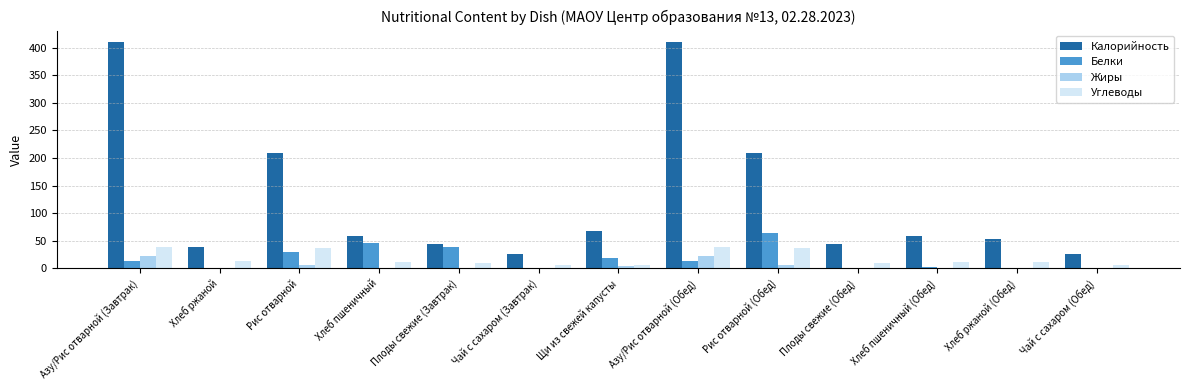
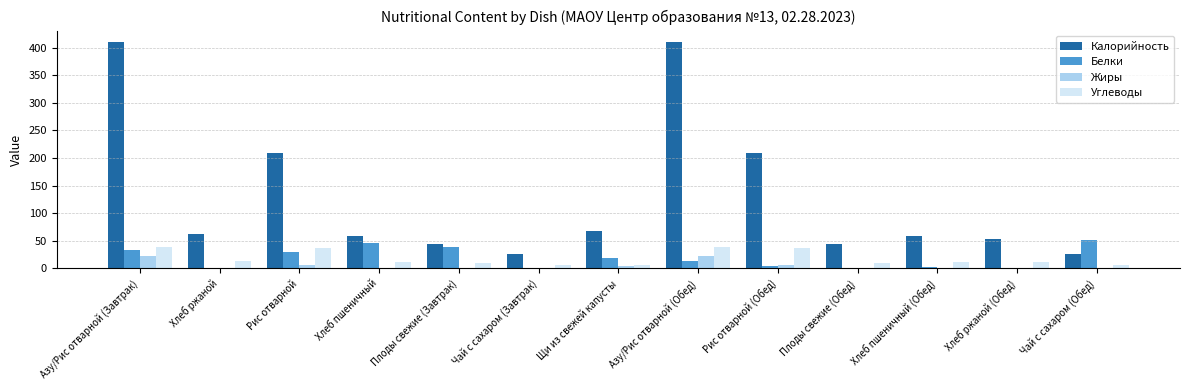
Белки, Азу/Рис отварной (Завтрак): 10 -> 30
Калорийность, Хлеб ржаной: 40 -> 60
Белки, Рис отварной (Обед): 60 -> 0
Белки, Чай с сахаром (Обед): 0 -> 50
